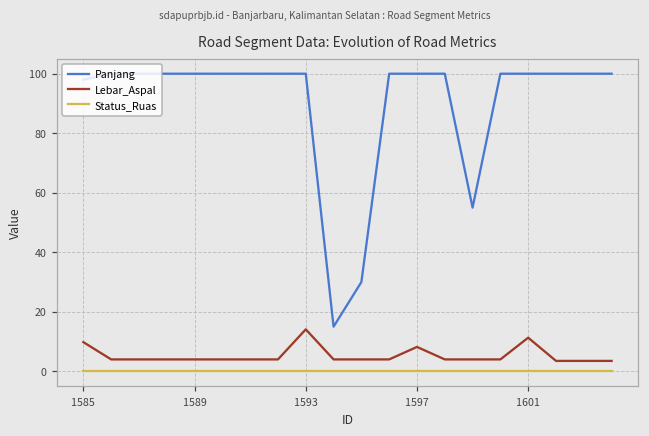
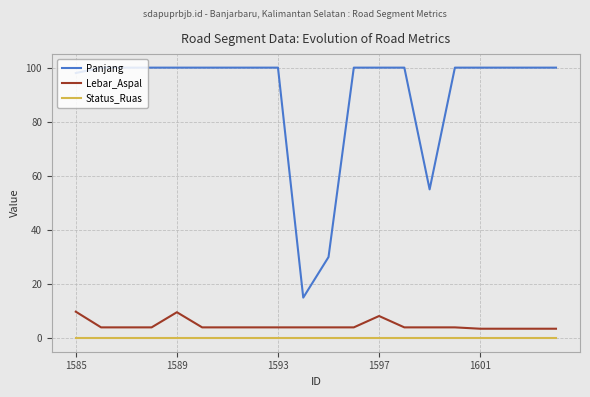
Lebar_Aspal, 1589: 4 -> 10
Lebar_Aspal, 1593: 14 -> 4
Lebar_Aspal, 1601: 11 -> 4
